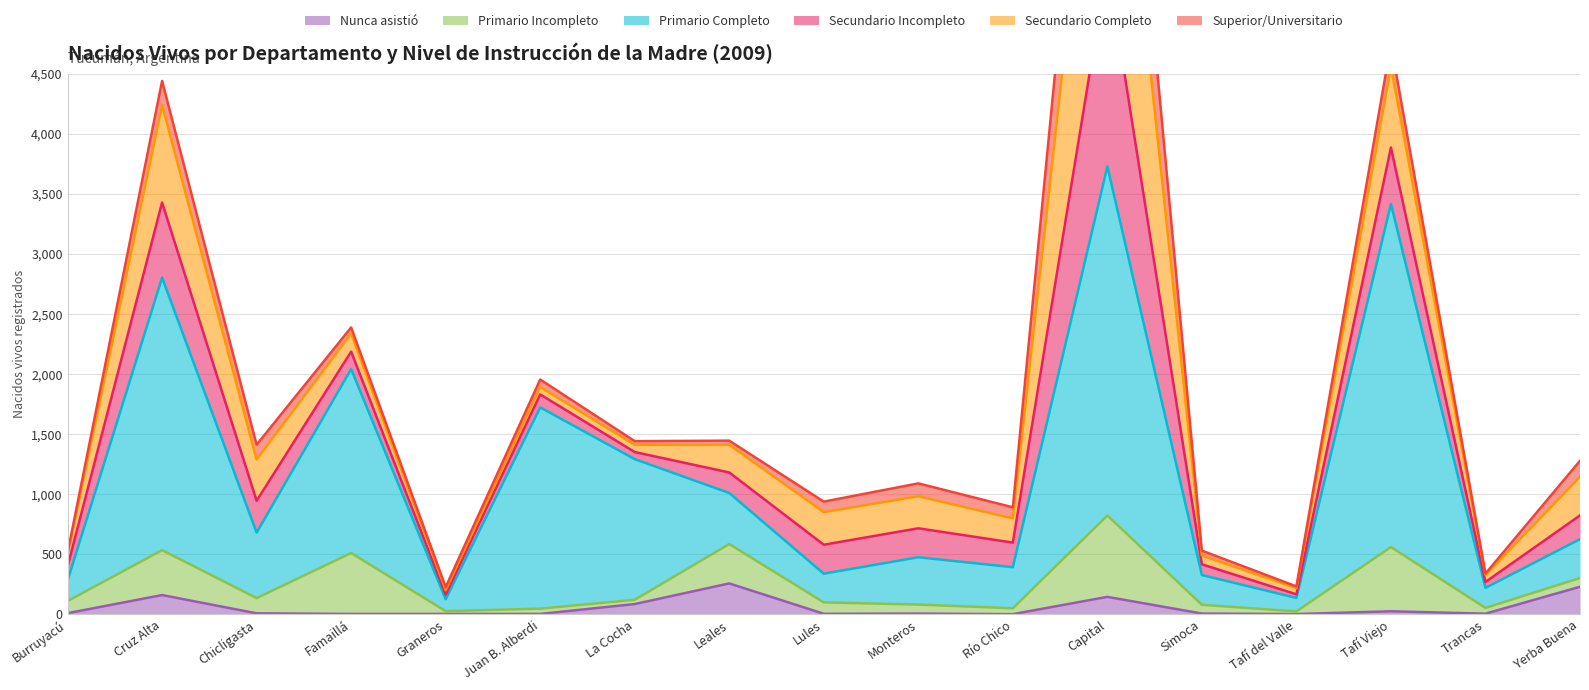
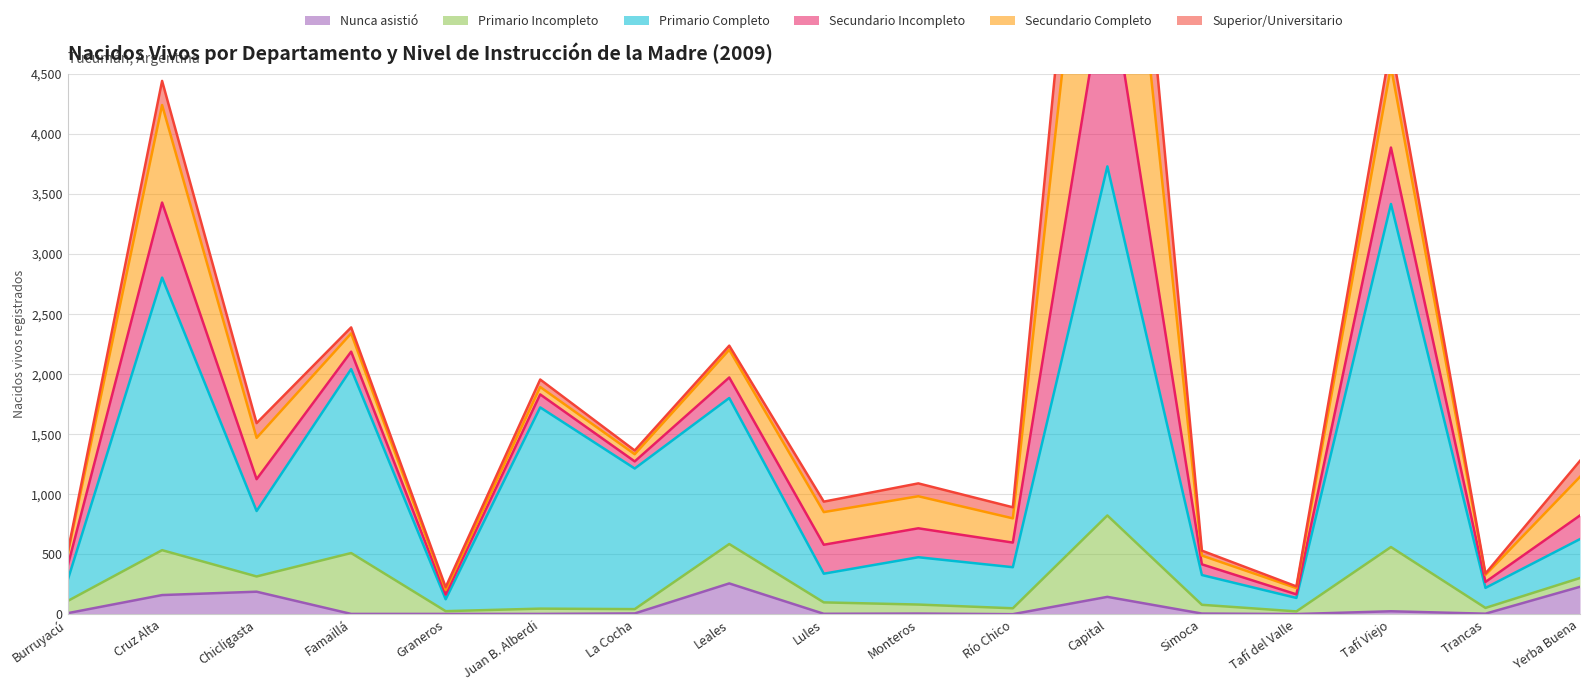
Nunca asistió, Chicligasta: 10 -> 190
Nunca asistió, La Cocha: 80 -> 10
Primario Completo, Leales: 430 -> 1,220
